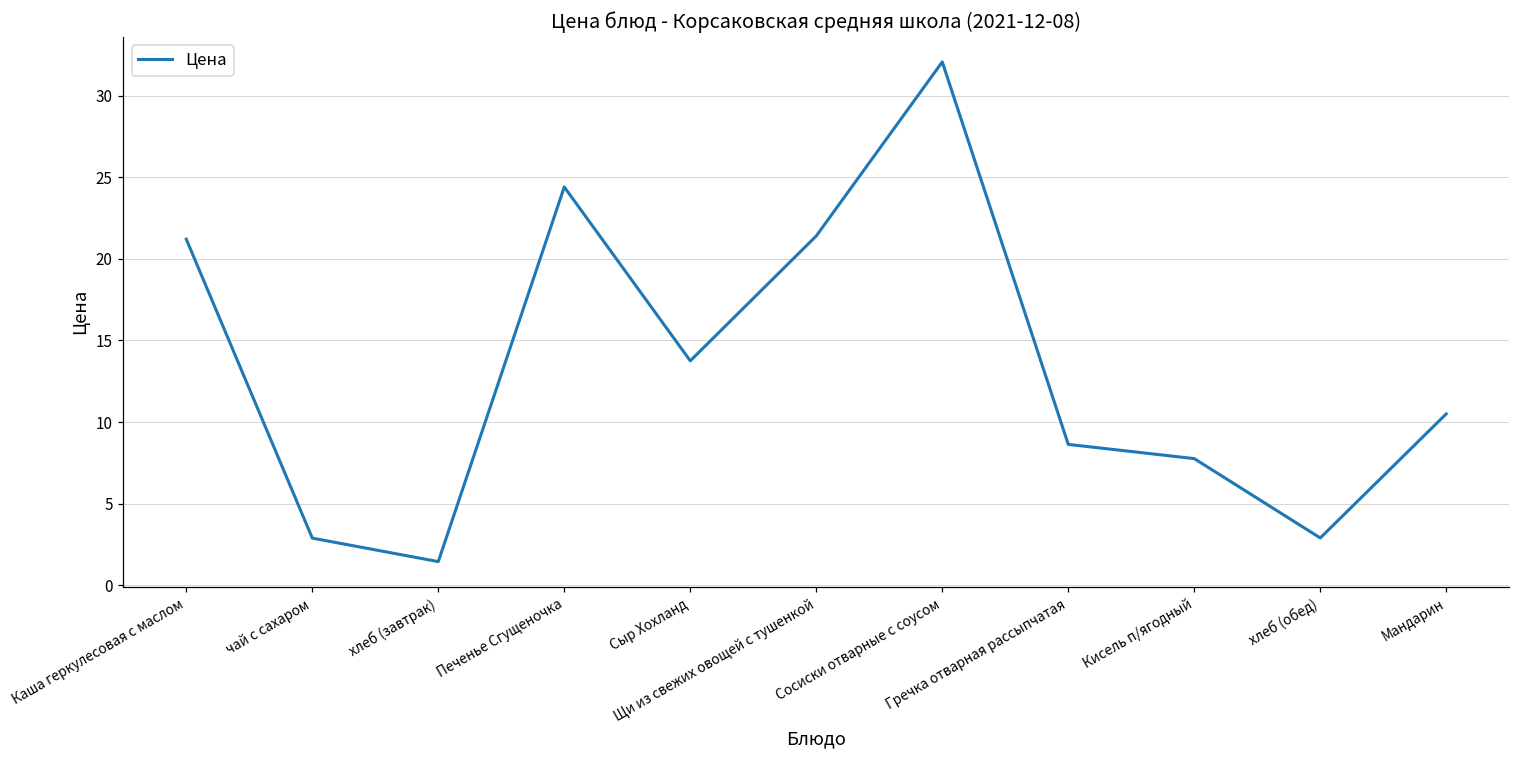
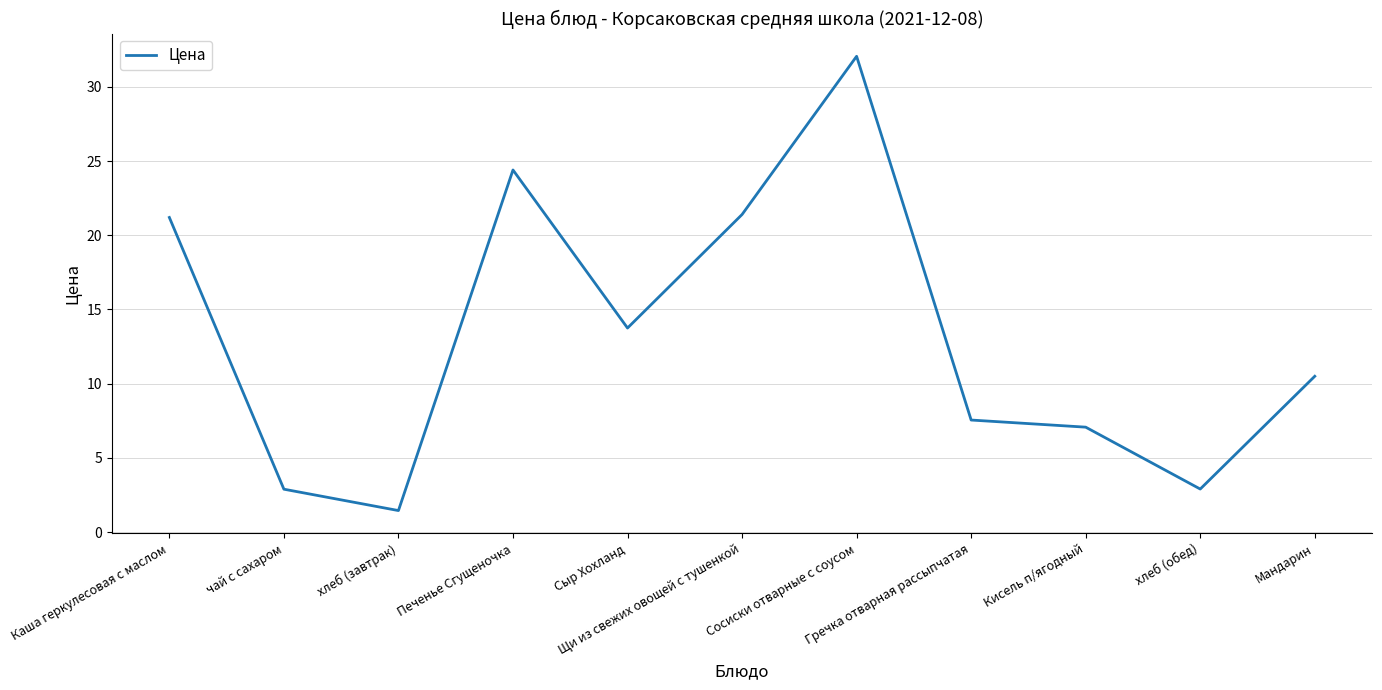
Гречка отварная рассыпчатая: 8.6 -> 7.6
Кисель п/ягодный: 7.8 -> 7.1
